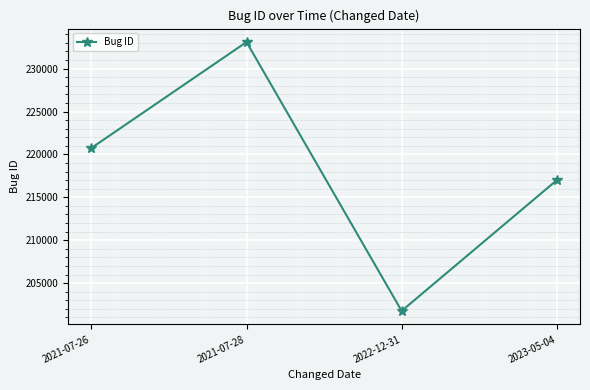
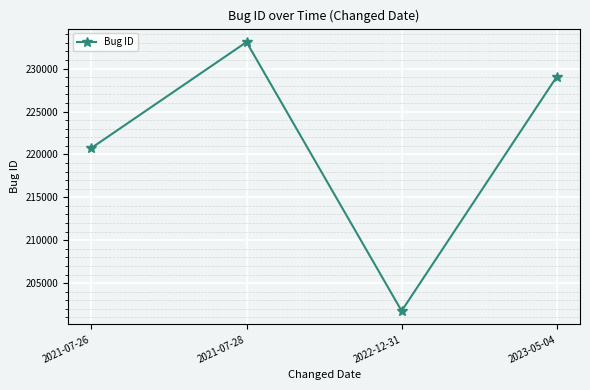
2023-05-04: 217000 -> 229000
